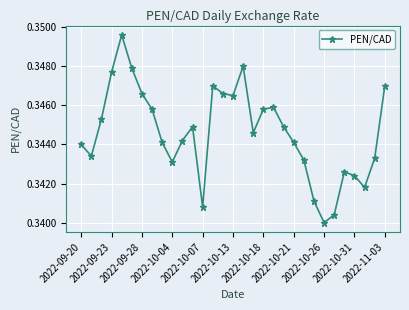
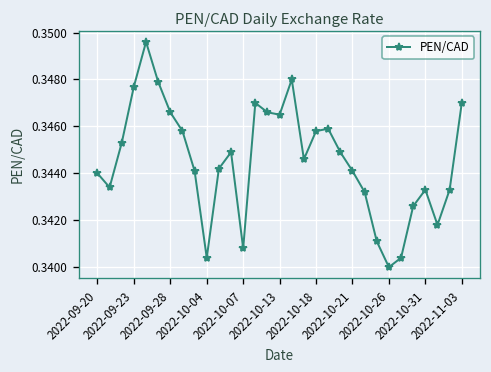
2022-10-04: 0.3431 -> 0.3404
2022-10-31: 0.3424 -> 0.3433
